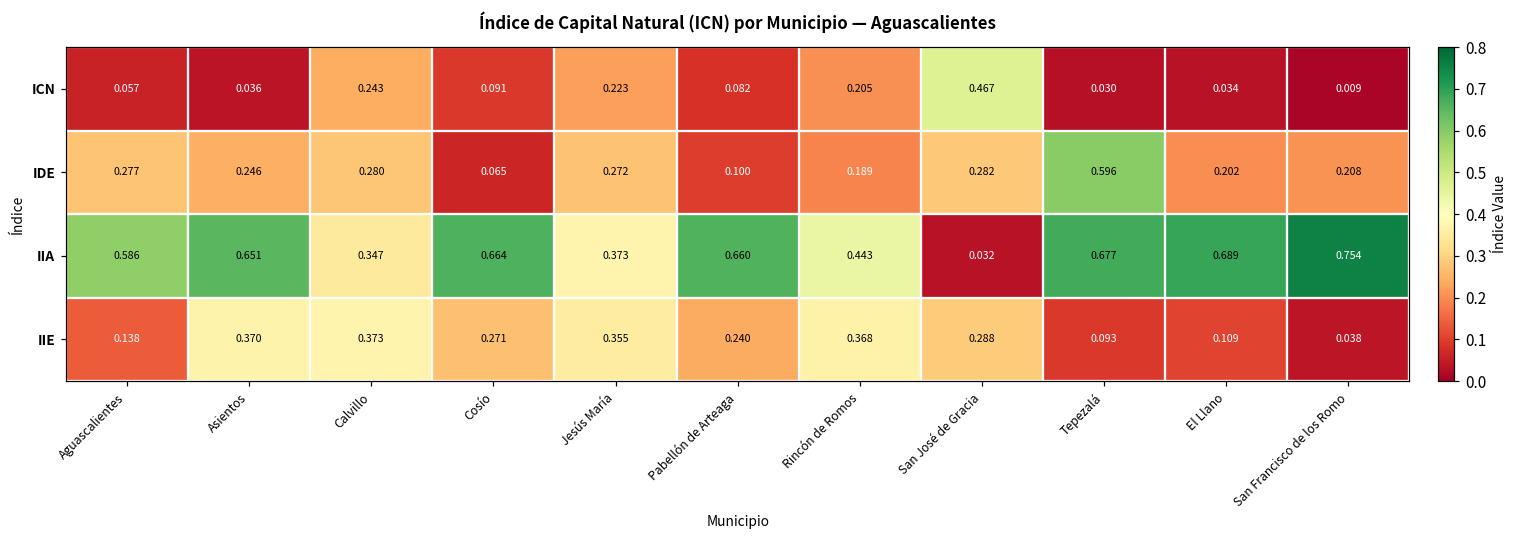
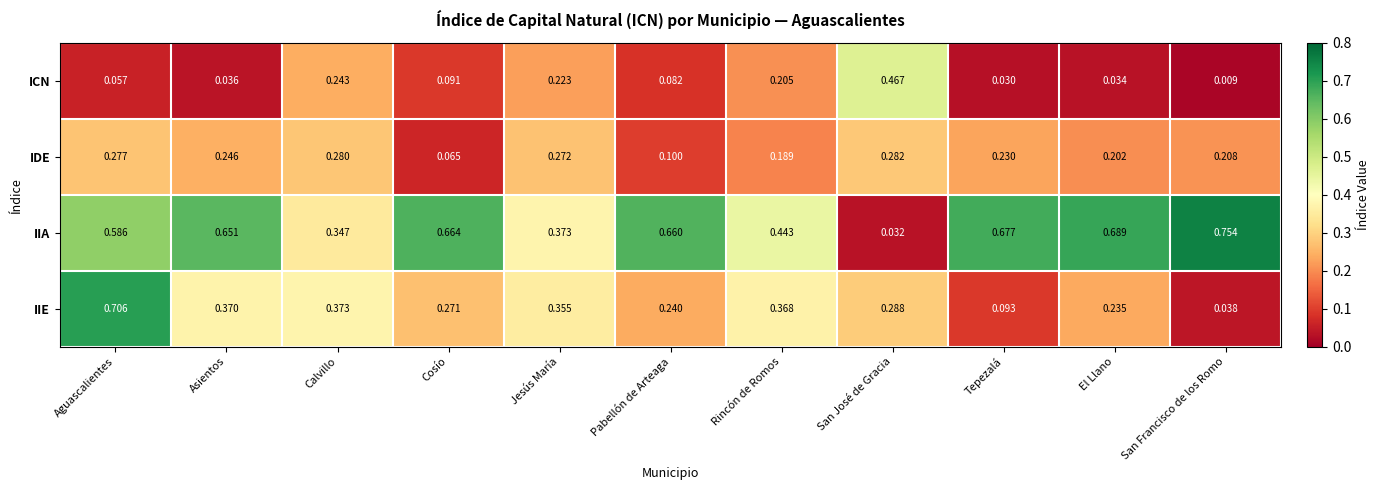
IDE, Tepezalá: 0.596 -> 0.230
IIE, Aguascalientes: 0.138 -> 0.706
IIE, El Llano: 0.109 -> 0.235
